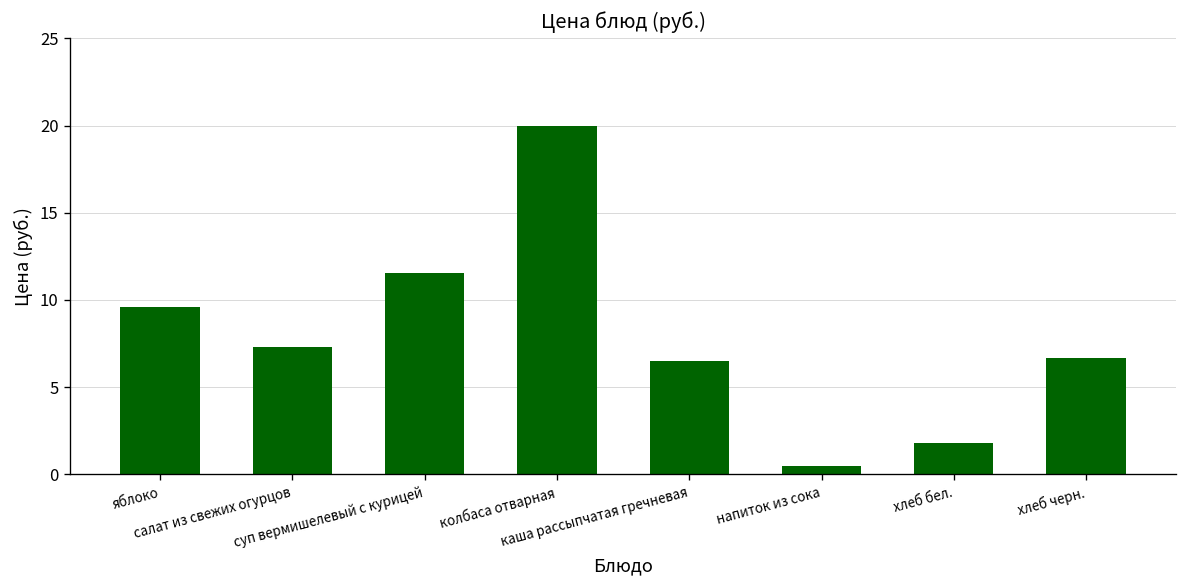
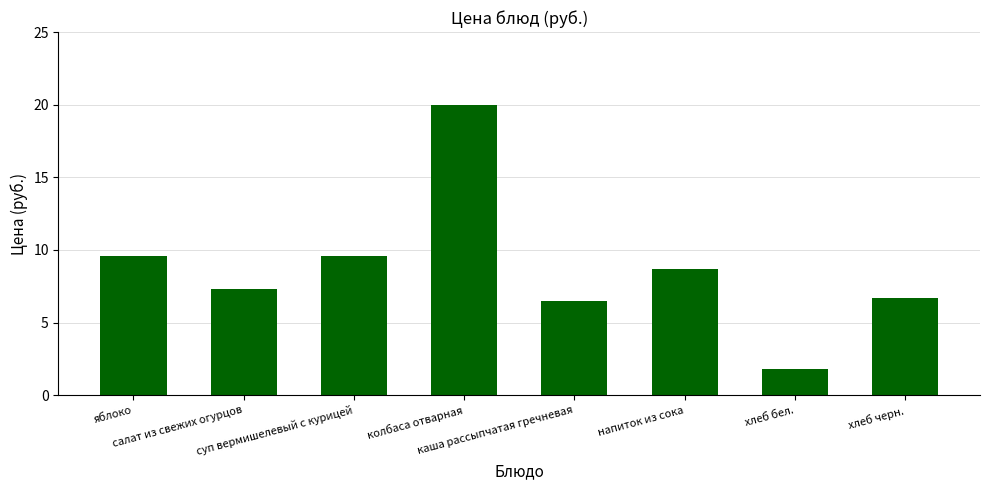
суп вермишелевый с курицей: 11.6 -> 9.6
напиток из сока: 0.5 -> 8.7
